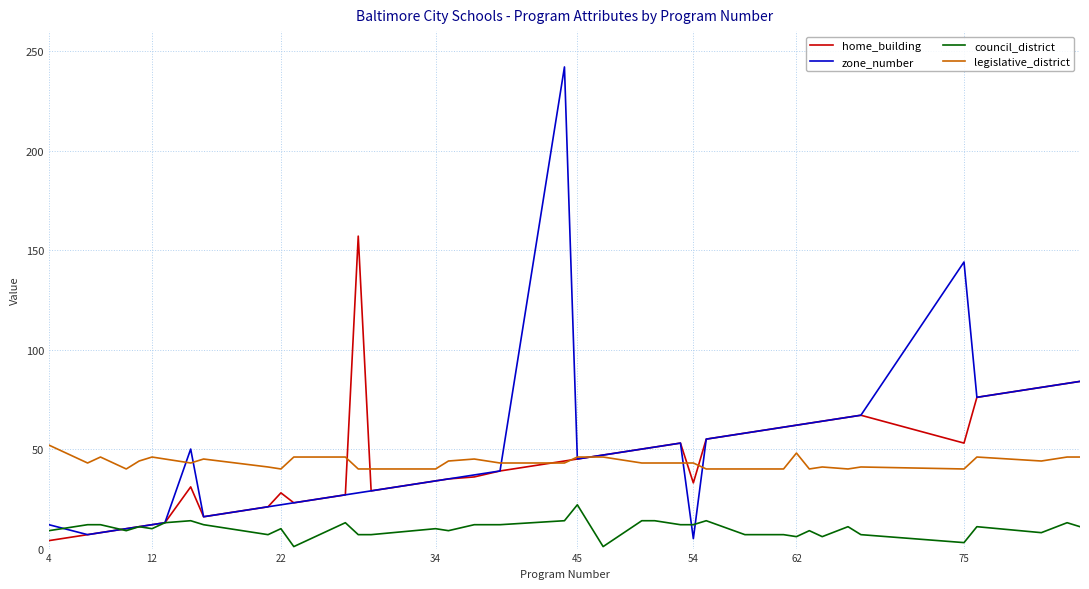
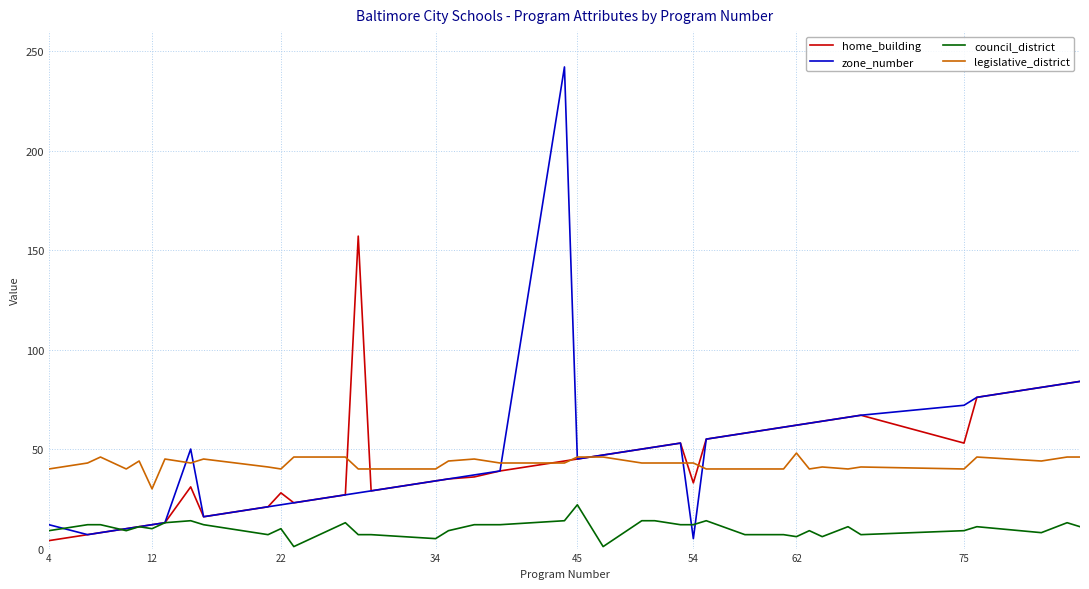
legislative_district, 4: 52 -> 40
legislative_district, 12: 46 -> 30
council_district, 34: 10 -> 5
zone_number, 75: 144 -> 72
council_district, 75: 3 -> 9
